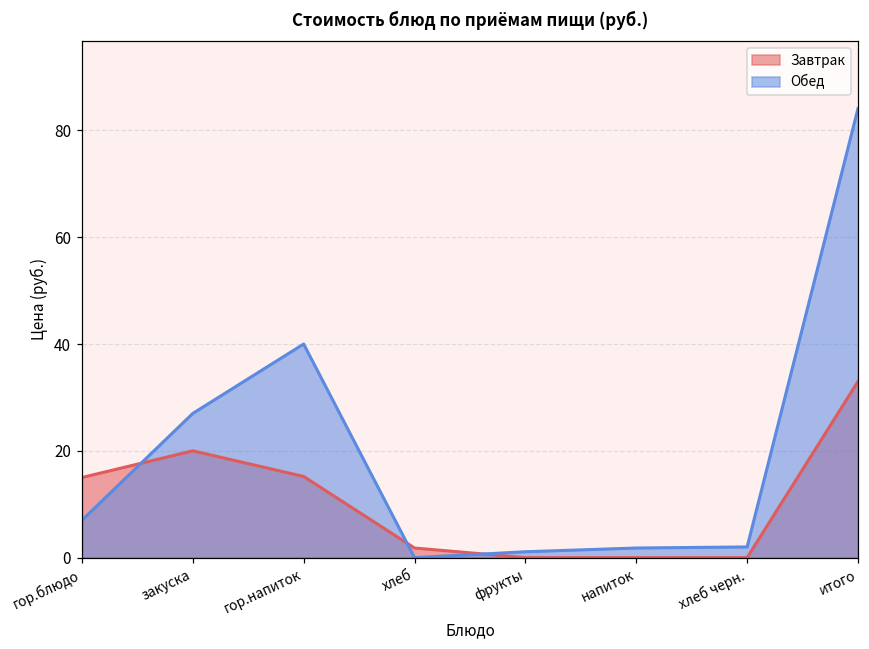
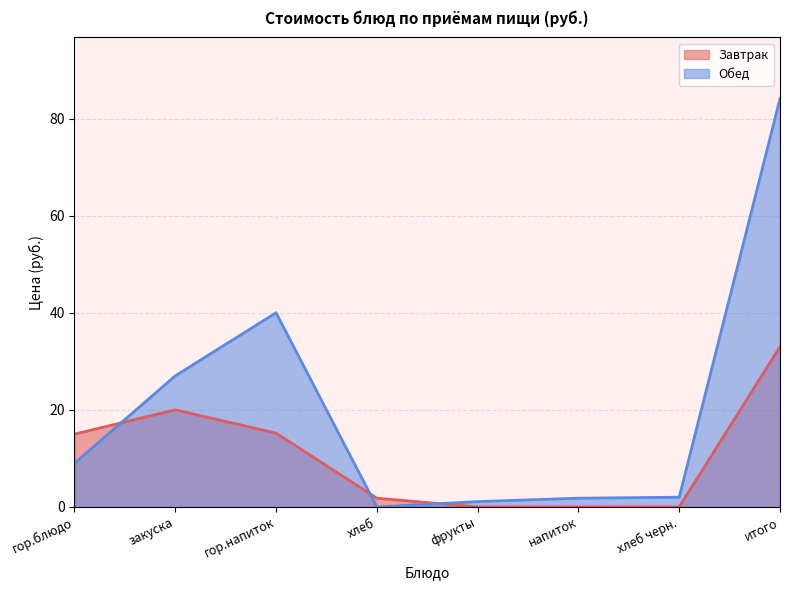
Обед, гор.блюдо: 7 -> 9
